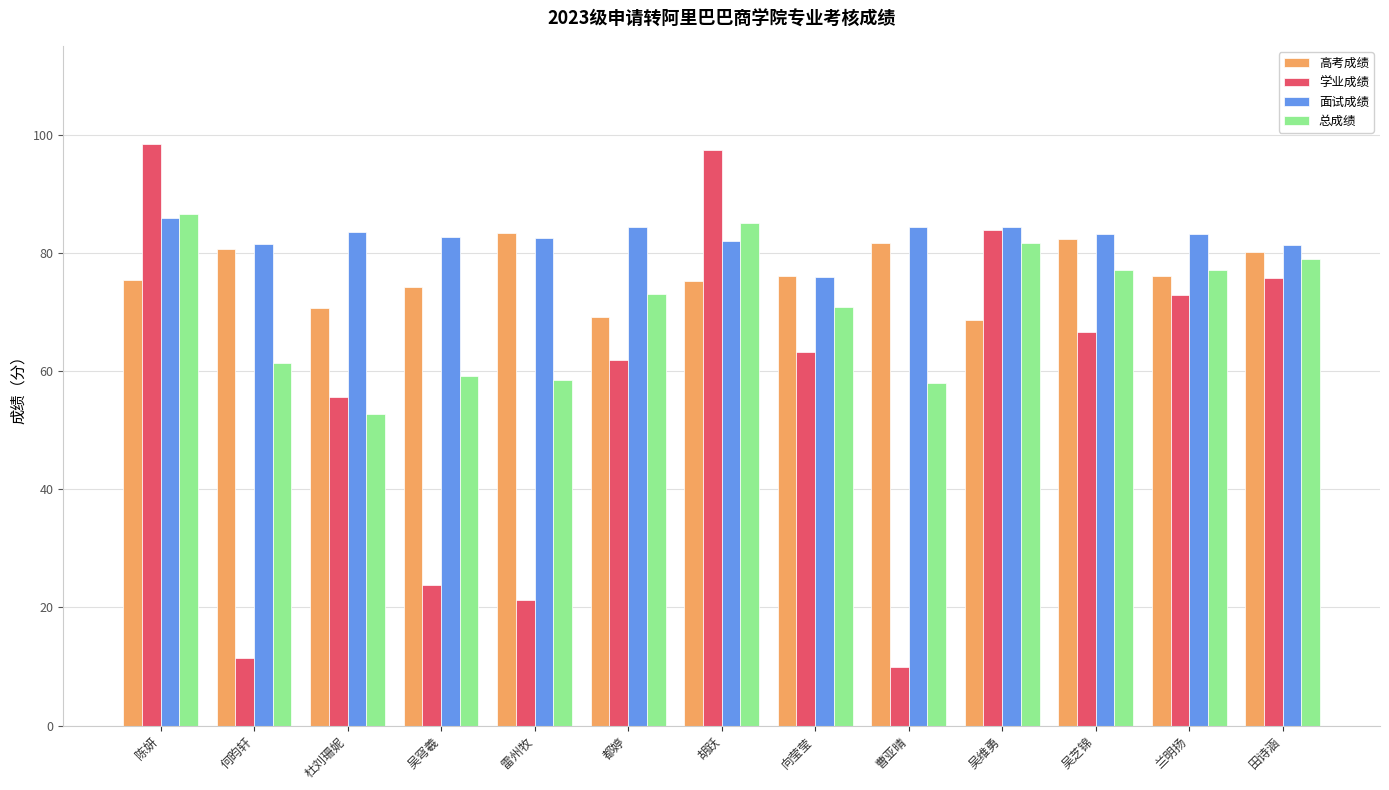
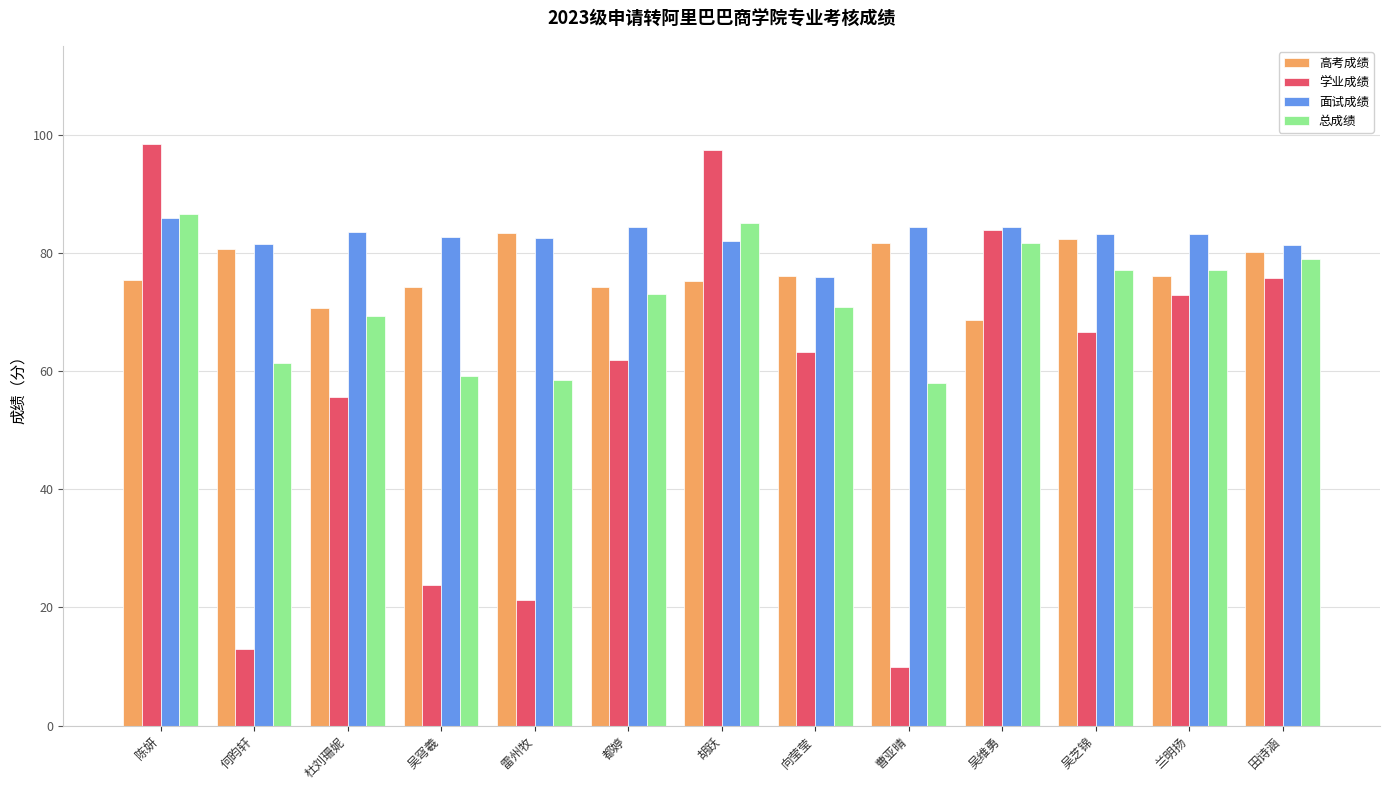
学业成绩, 何昀轩: 11 -> 13
总成绩, 杜刘珊妮: 53 -> 69
高考成绩, 都婷: 69 -> 74
